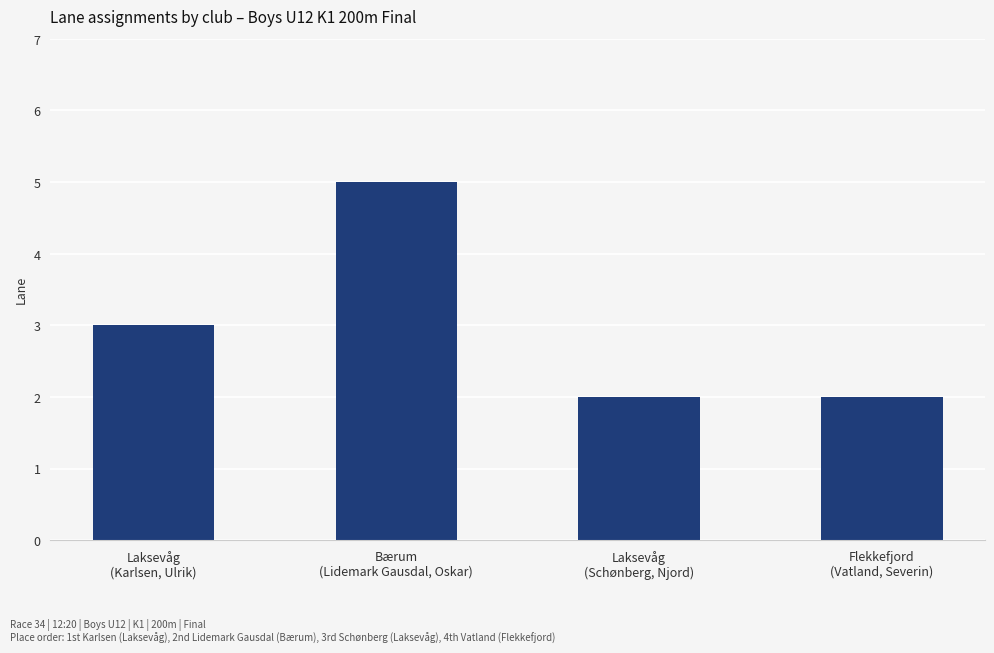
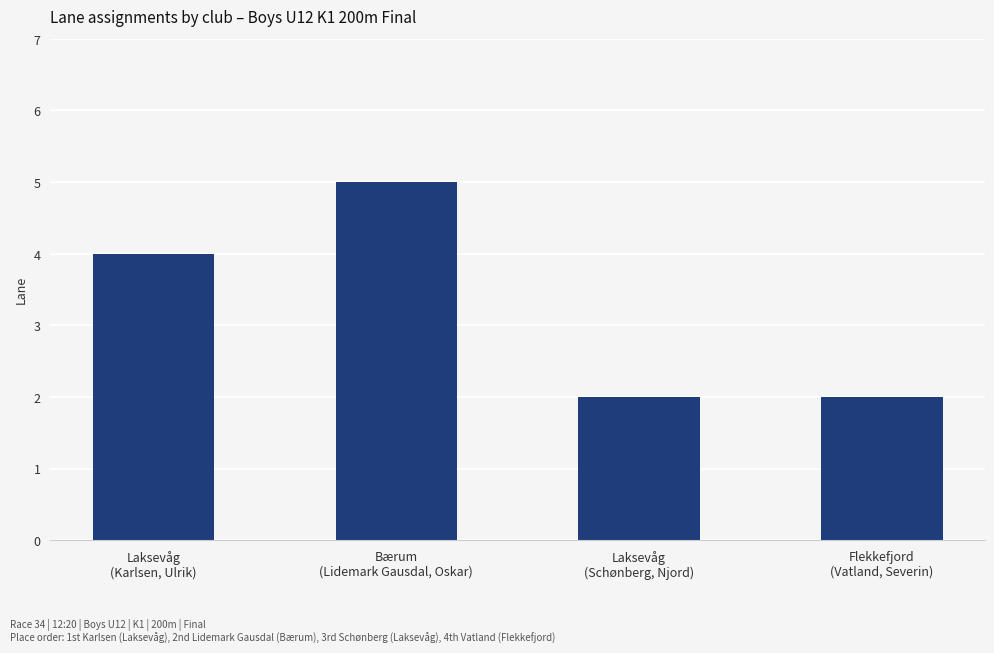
Laksevåg (Karlsen, Ulrik): 3 -> 4
